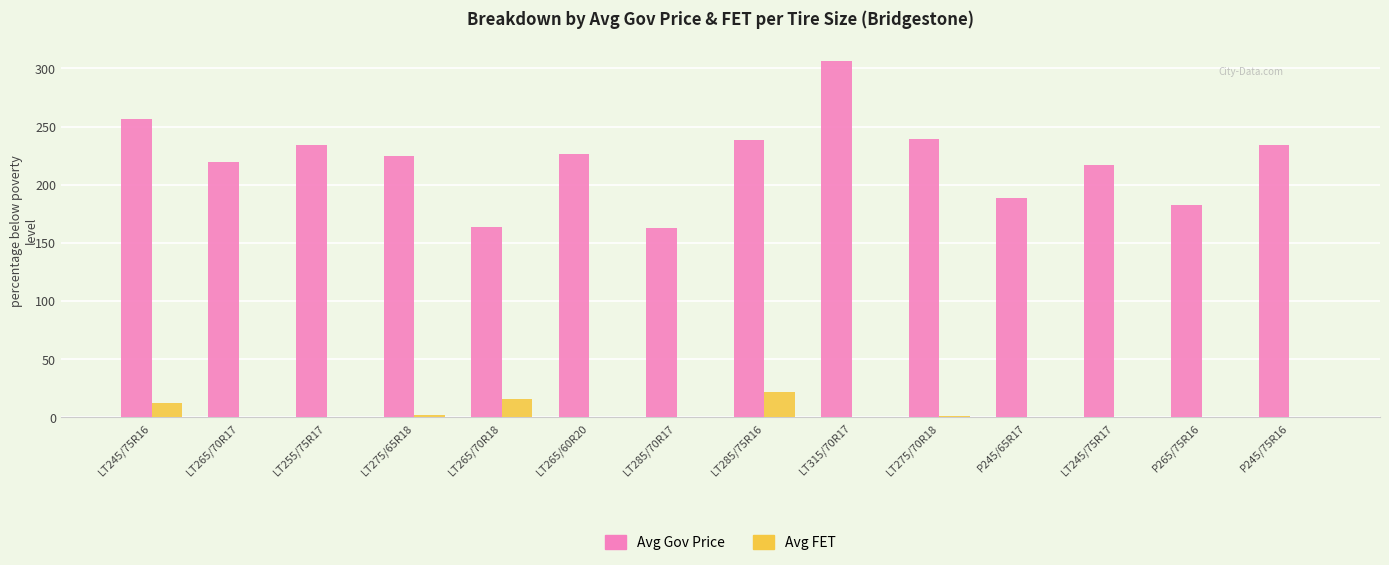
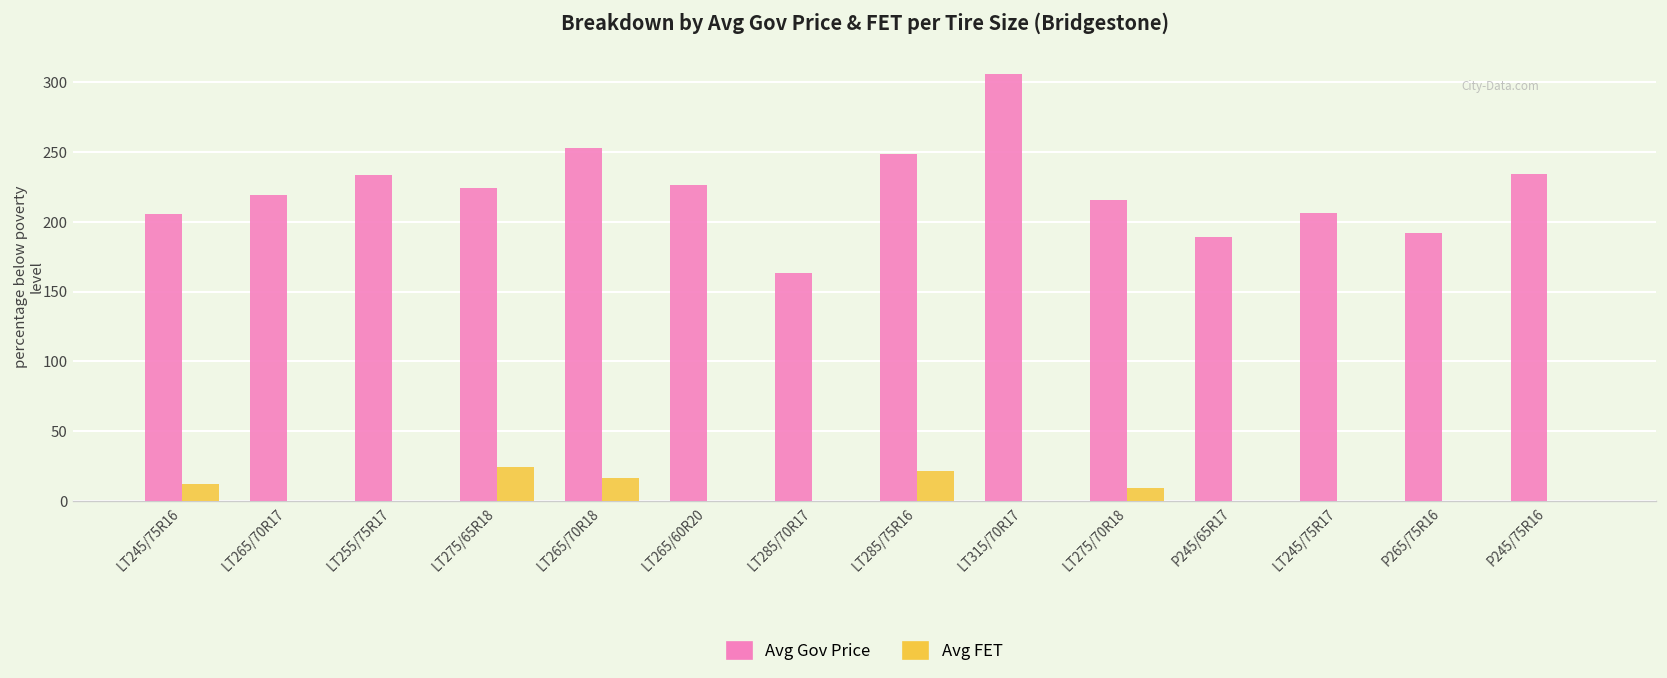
Avg Gov Price, LT245/75R16: 257 -> 206
Avg FET, LT275/65R18: 2 -> 24
Avg Gov Price, LT265/70R18: 164 -> 253
Avg Gov Price, LT285/75R16: 238 -> 249
Avg Gov Price, LT275/70R18: 240 -> 215
Avg FET, LT275/70R18: 1 -> 9
Avg Gov Price, LT245/75R17: 217 -> 206
Avg Gov Price, P265/75R16: 183 -> 192
